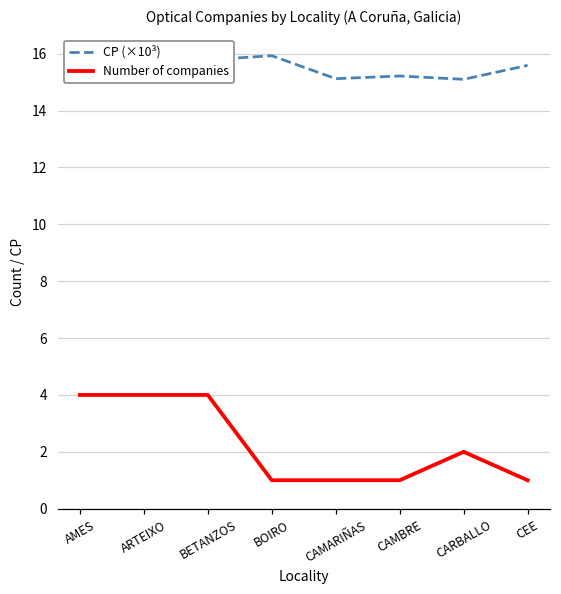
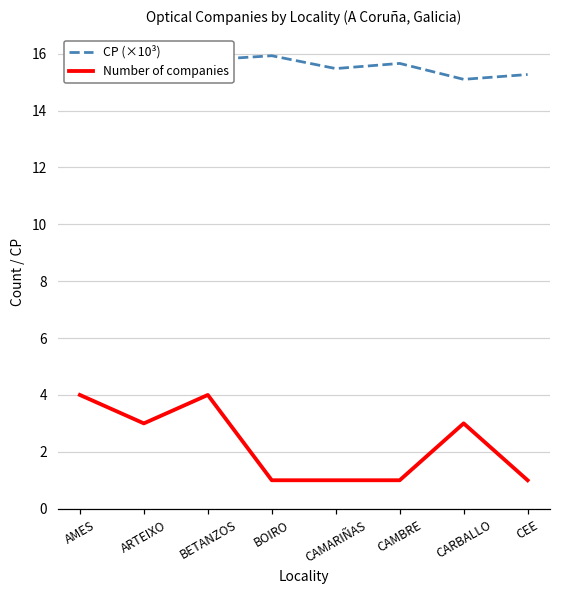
Number of companies, ARTEIXO: 4 -> 3
CP (×10³), CAMARIÑAS: 15.1 -> 15.5
CP (×10³), CAMBRE: 15.2 -> 15.7
Number of companies, CARBALLO: 2 -> 3
CP (×10³), CEE: 15.6 -> 15.3
